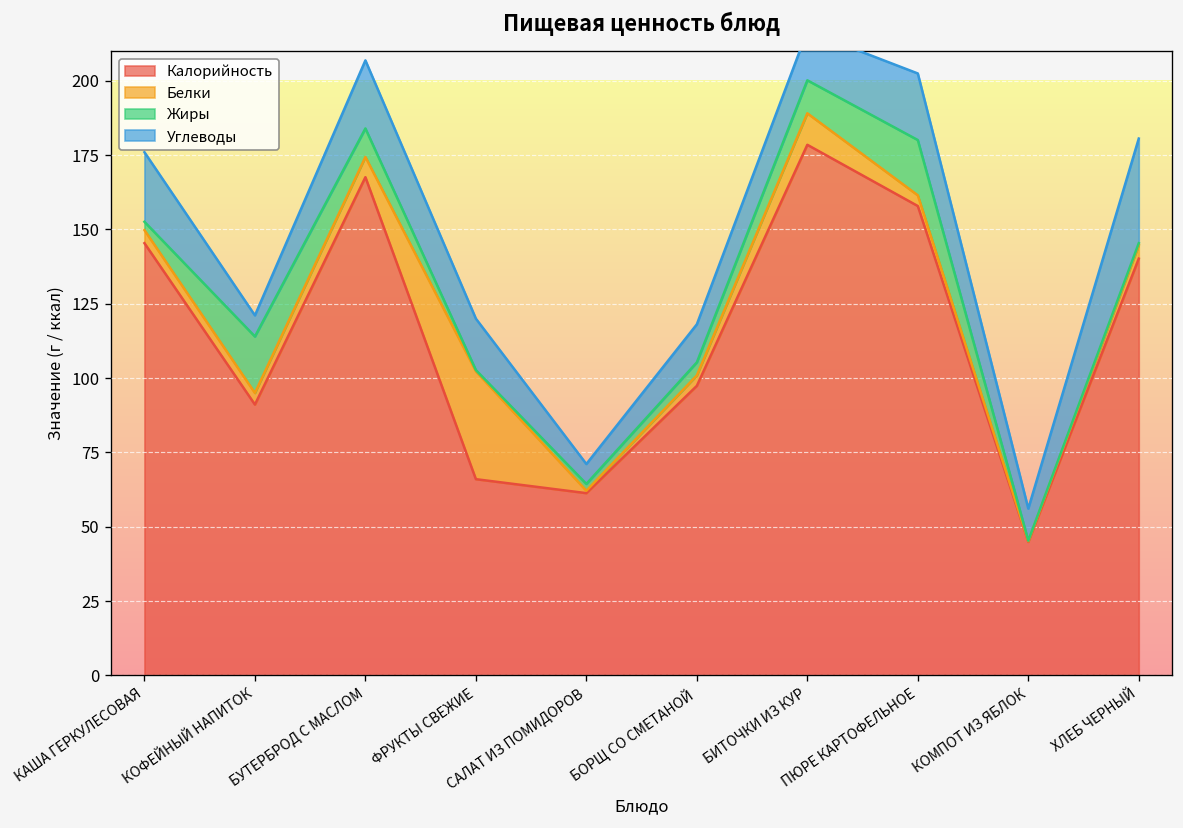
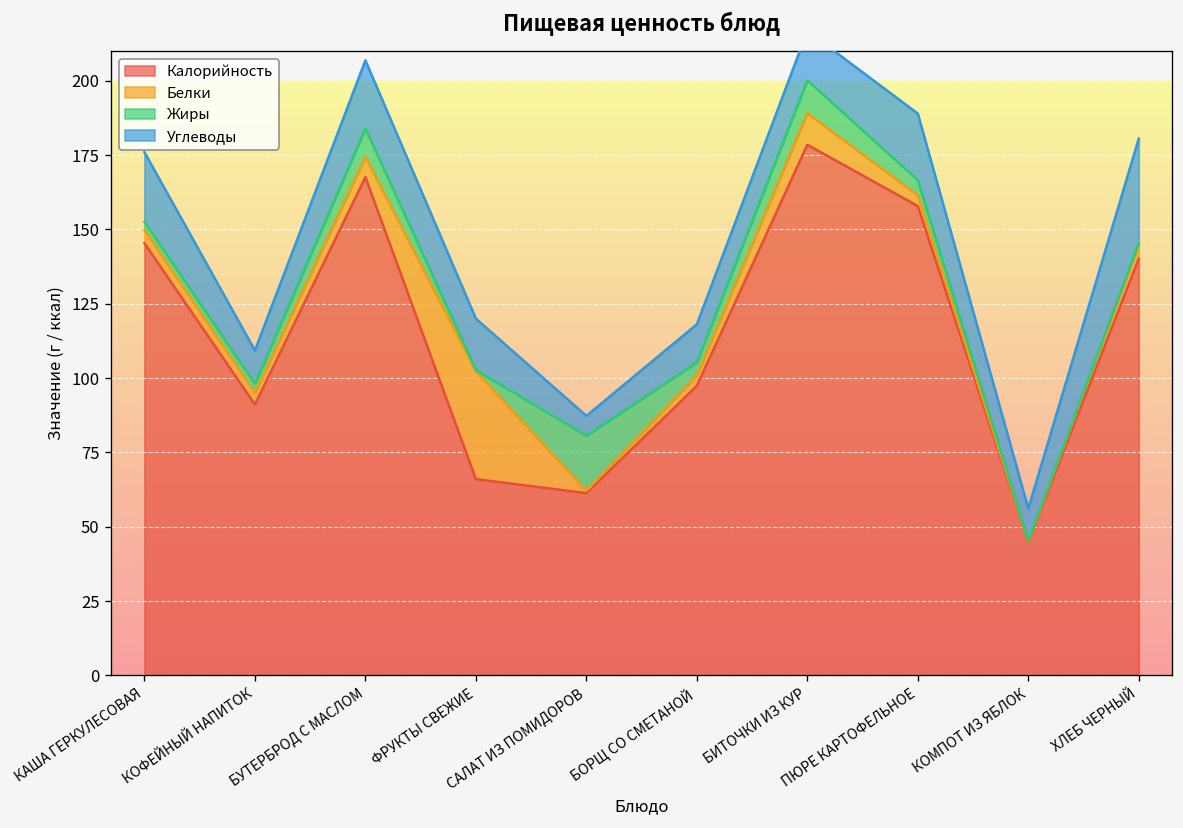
Жиры, КОФЕЙНЫЙ НАПИТОК: 19 -> 3
Углеводы, КОФЕЙНЫЙ НАПИТОК: 7 -> 11
Жиры, САЛАТ ИЗ ПОМИДОРОВ: 2 -> 19
Жиры, ПЮРЕ КАРТОФЕЛЬНОЕ: 19 -> 5
